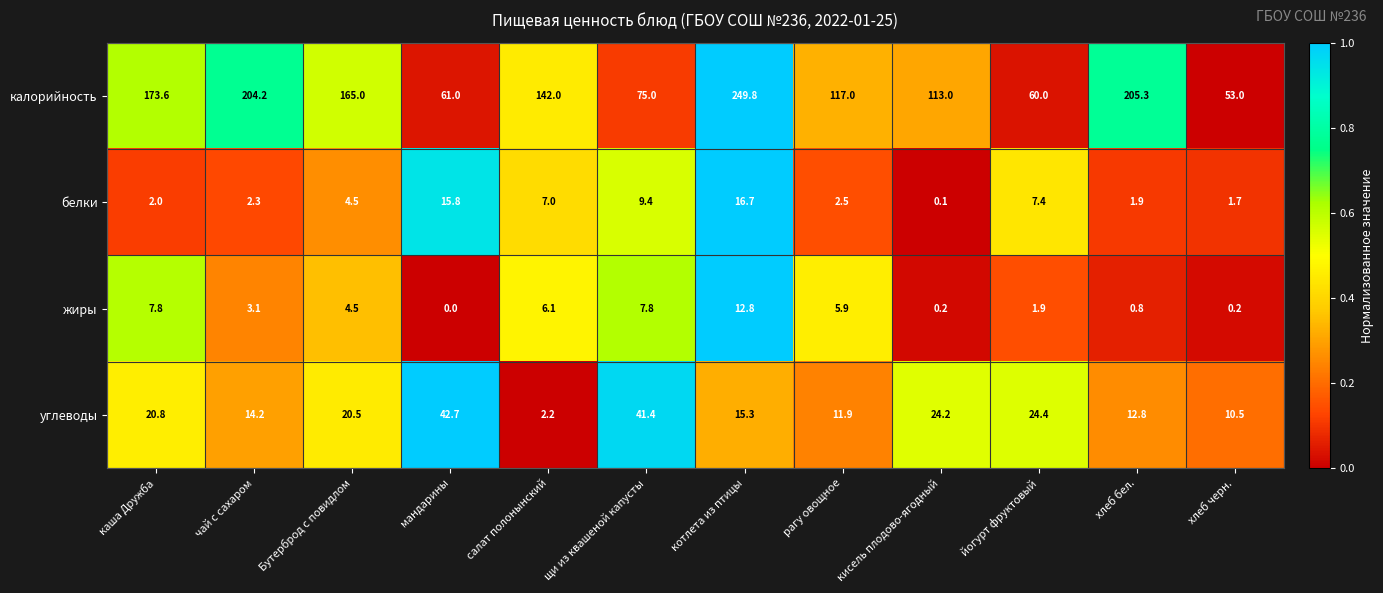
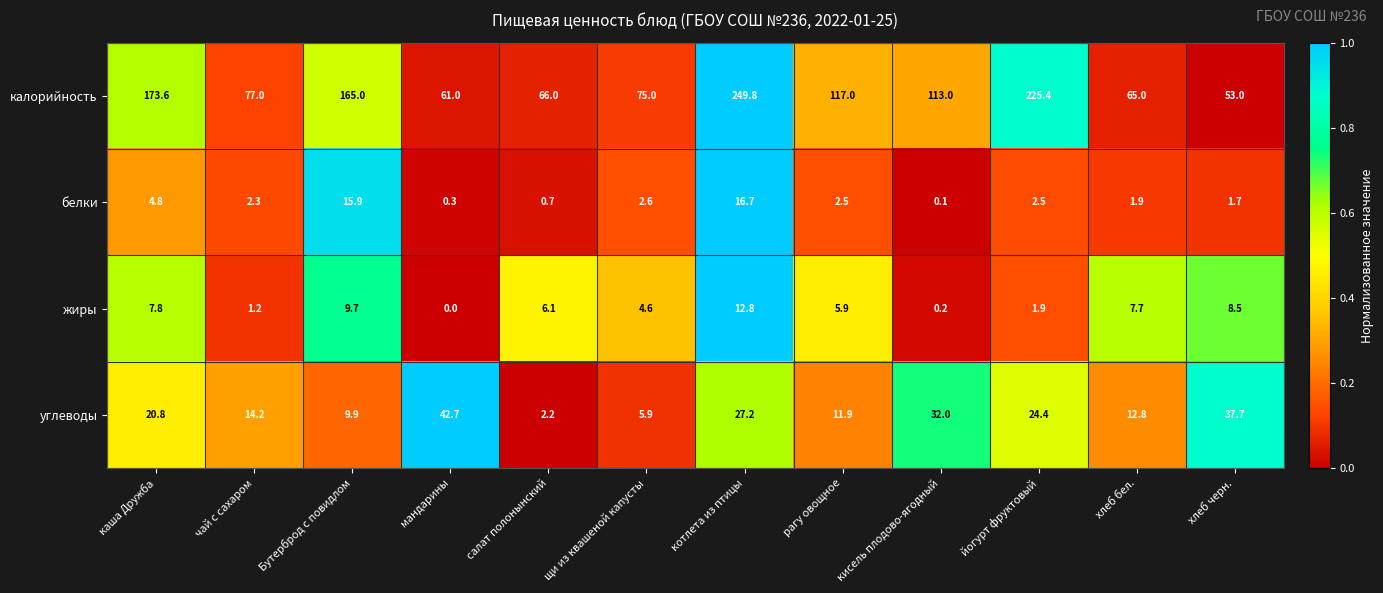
калорийность, чай с сахаром: 204.2 -> 77.0
калорийность, салат полонынский: 142.0 -> 66.0
калорийность, йогурт фруктовый: 60.0 -> 225.4
калорийность, хлеб бел.: 205.3 -> 65.0
белки, каша Дружба: 2.0 -> 4.8
белки, Бутерброд с повидлом: 4.5 -> 15.9
белки, мандарины: 15.8 -> 0.3
белки, салат полонынский: 7.0 -> 0.7
белки, щи из квашеной капусты: 9.4 -> 2.6
белки, йогурт фруктовый: 7.4 -> 2.5
жиры, чай с сахаром: 3.1 -> 1.2
жиры, Бутерброд с повидлом: 4.5 -> 9.7
жиры, щи из квашеной капусты: 7.8 -> 4.6
жиры, хлеб бел.: 0.8 -> 7.7
жиры, хлеб черн.: 0.2 -> 8.5
углеводы, Бутерброд с повидлом: 20.5 -> 9.9
углеводы, щи из квашеной капусты: 41.4 -> 5.9
углеводы, котлета из птицы: 15.3 -> 27.2
углеводы, кисель плодово-ягодный: 24.2 -> 32.0
углеводы, хлеб черн.: 10.5 -> 37.7
